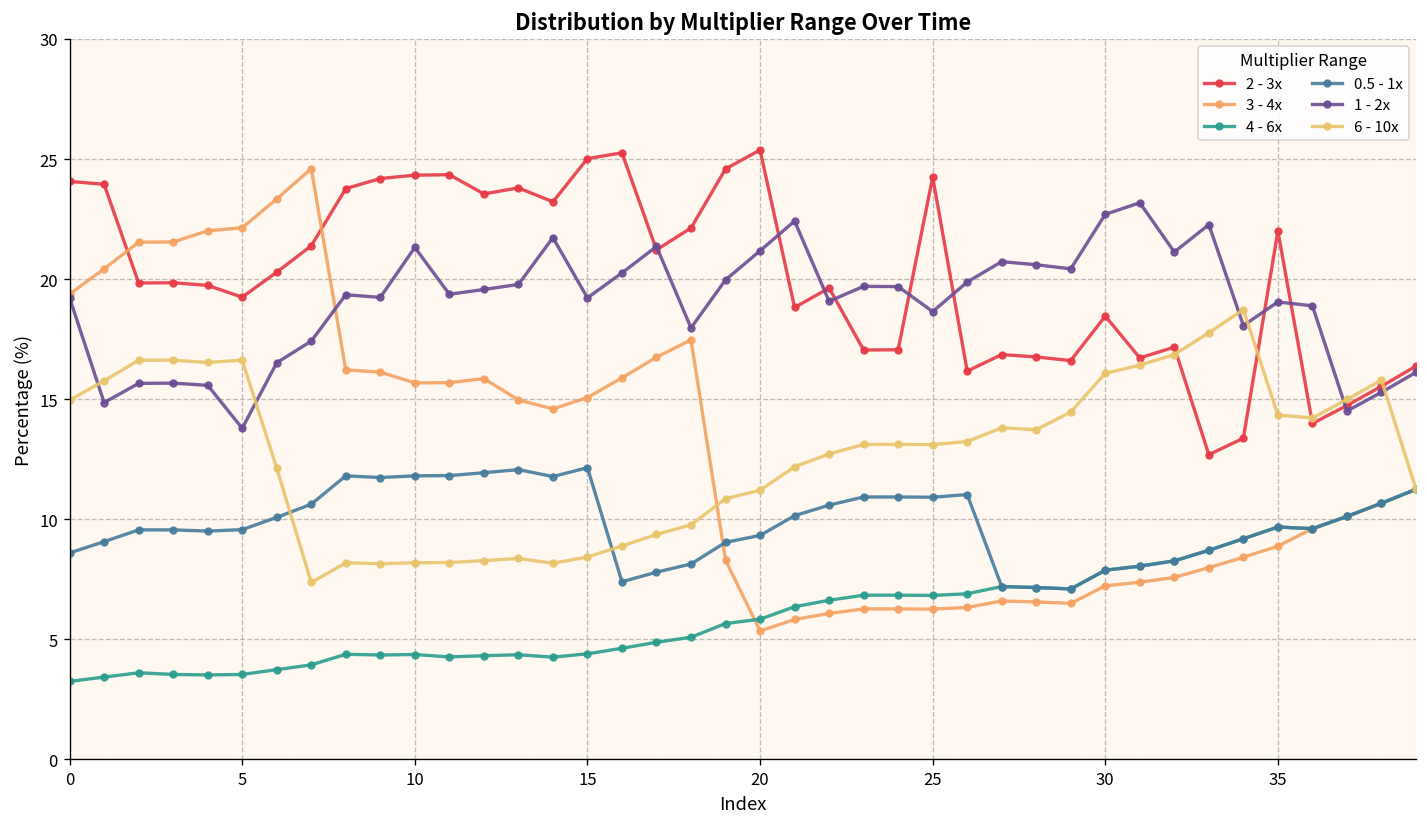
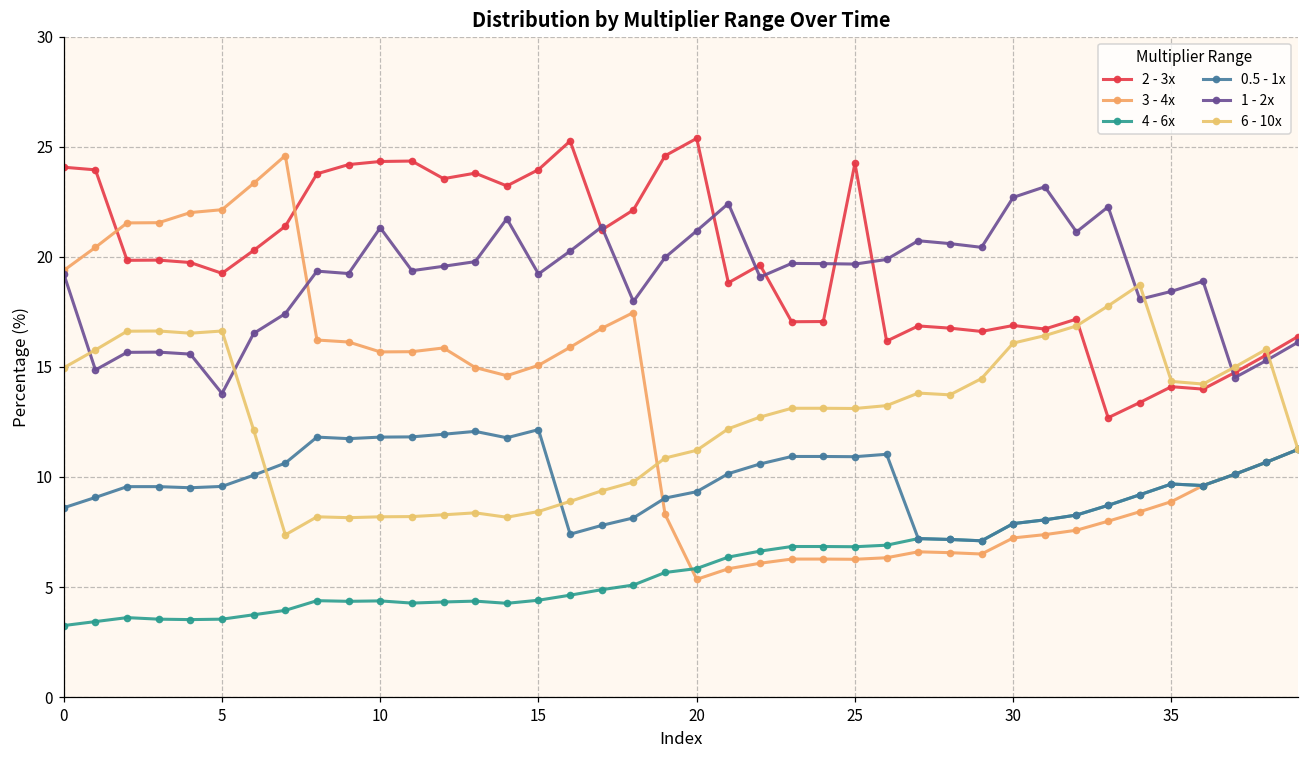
2 - 3x, 15: 25.0 -> 24.0
1 - 2x, 25: 18.7 -> 19.7
2 - 3x, 30: 18.5 -> 16.9
2 - 3x, 35: 22.0 -> 14.1
1 - 2x, 35: 19.1 -> 18.4
